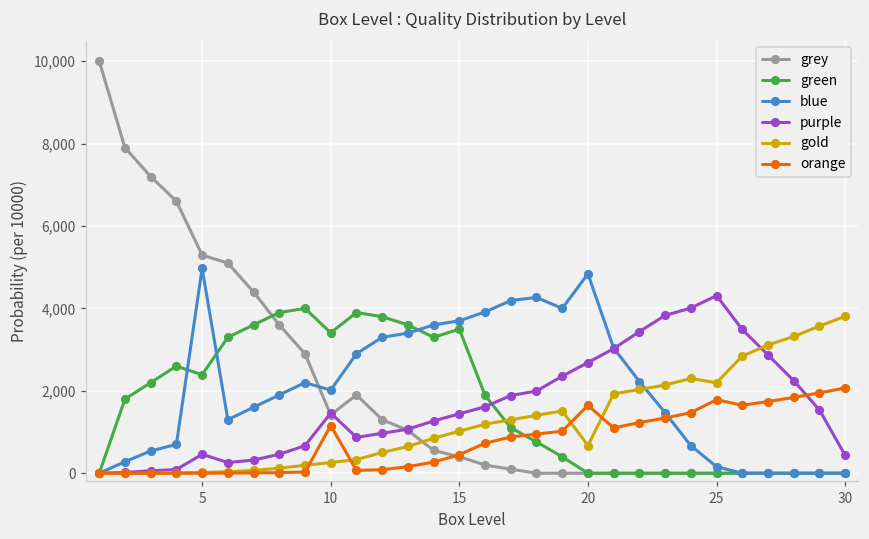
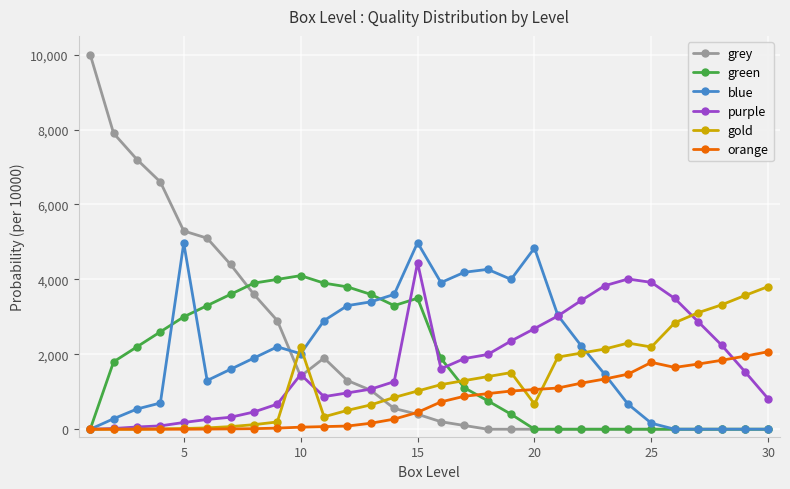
green, 5: 2,400 -> 3,000
purple, 5: 500 -> 200
green, 10: 3,400 -> 4,100
gold, 10: 300 -> 2,200
orange, 10: 1,200 -> 100
blue, 15: 3,700 -> 5,000
purple, 15: 1,400 -> 4,400
orange, 20: 1,600 -> 1,100
purple, 25: 4,300 -> 3,900
purple, 30: 400 -> 800
